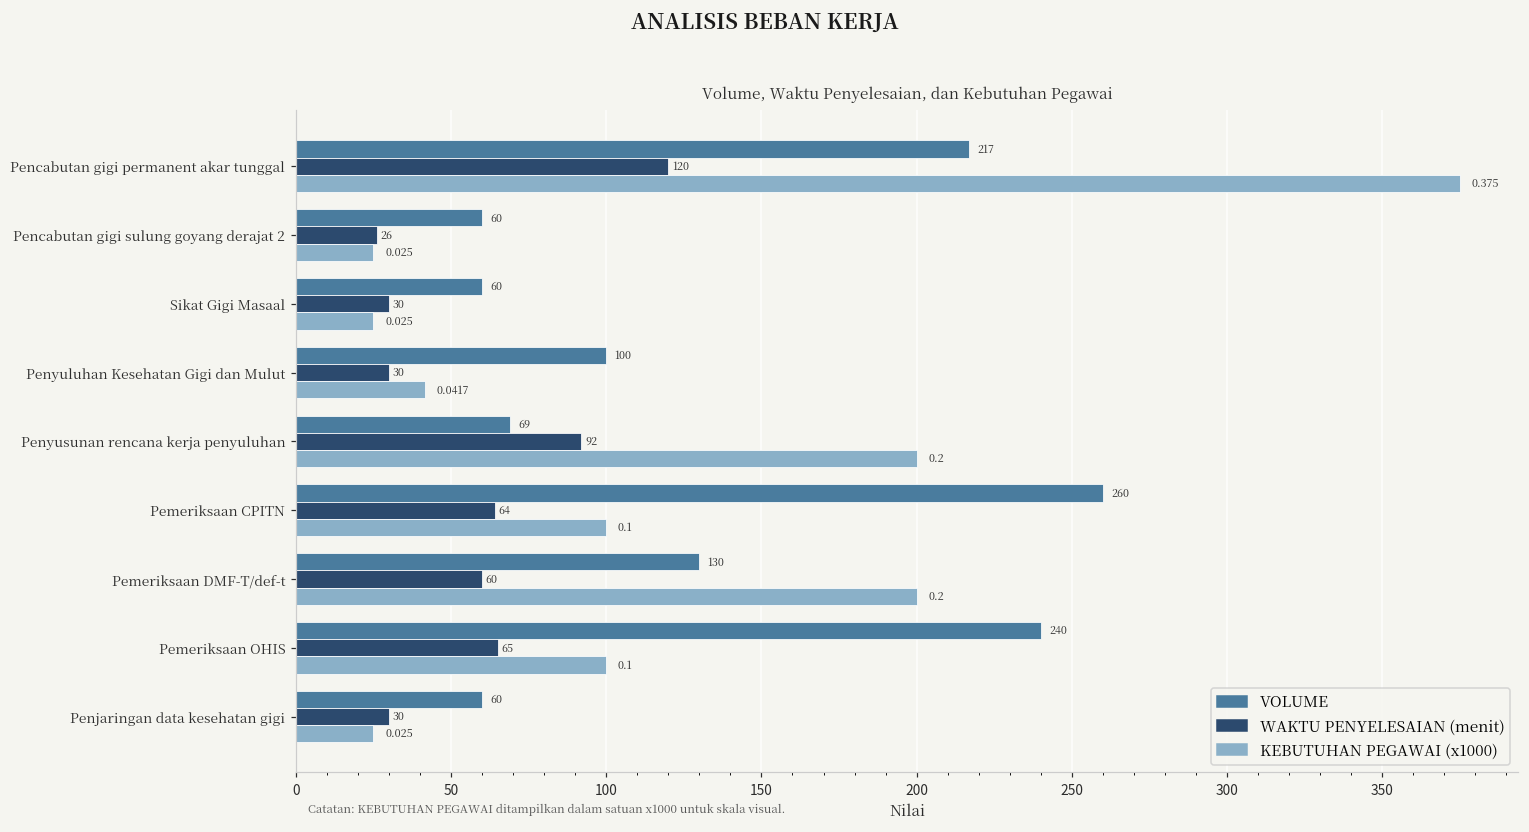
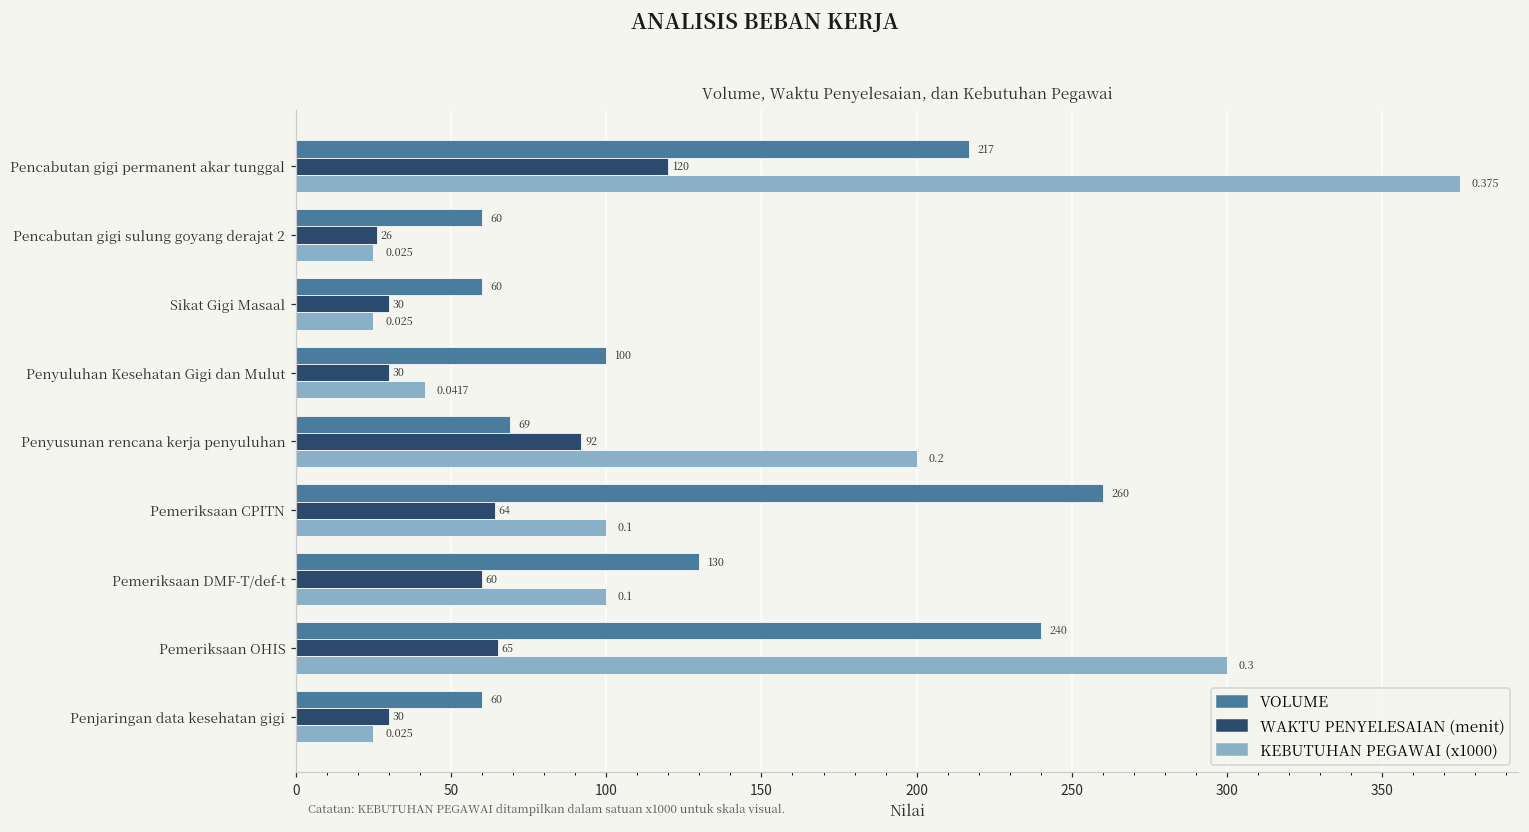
KEBUTUHAN PEGAWAI (x1000), Pemeriksaan DMF-T/def-t: 0.2 -> 0.1
KEBUTUHAN PEGAWAI (x1000), Pemeriksaan OHIS: 0.1 -> 0.3
